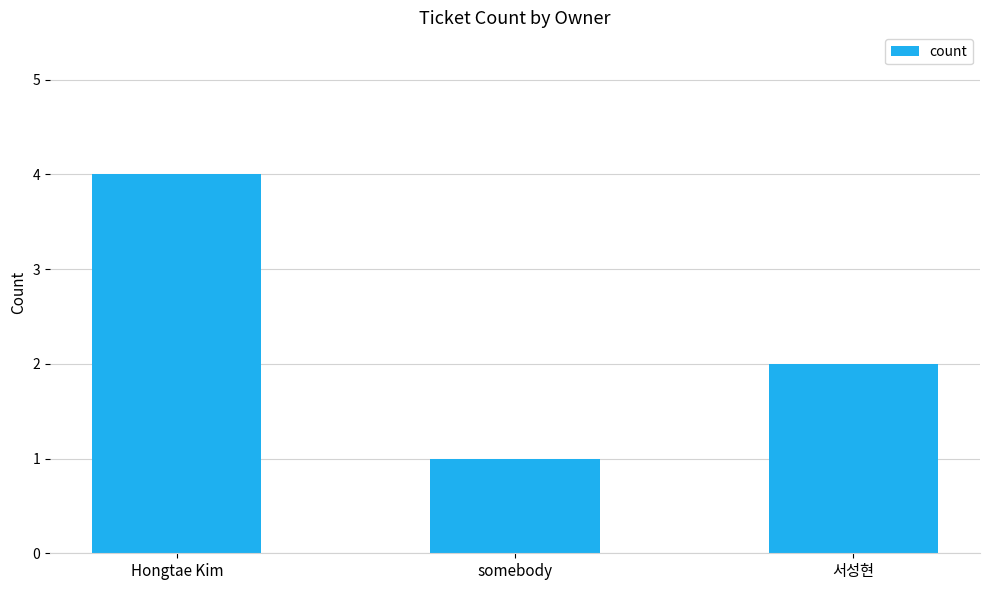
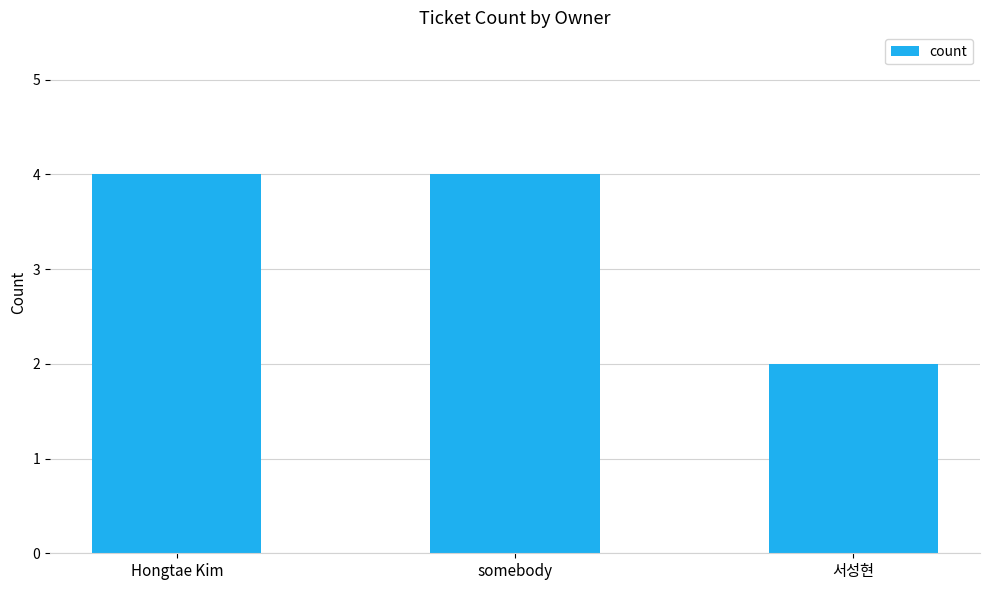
somebody: 1 -> 4
